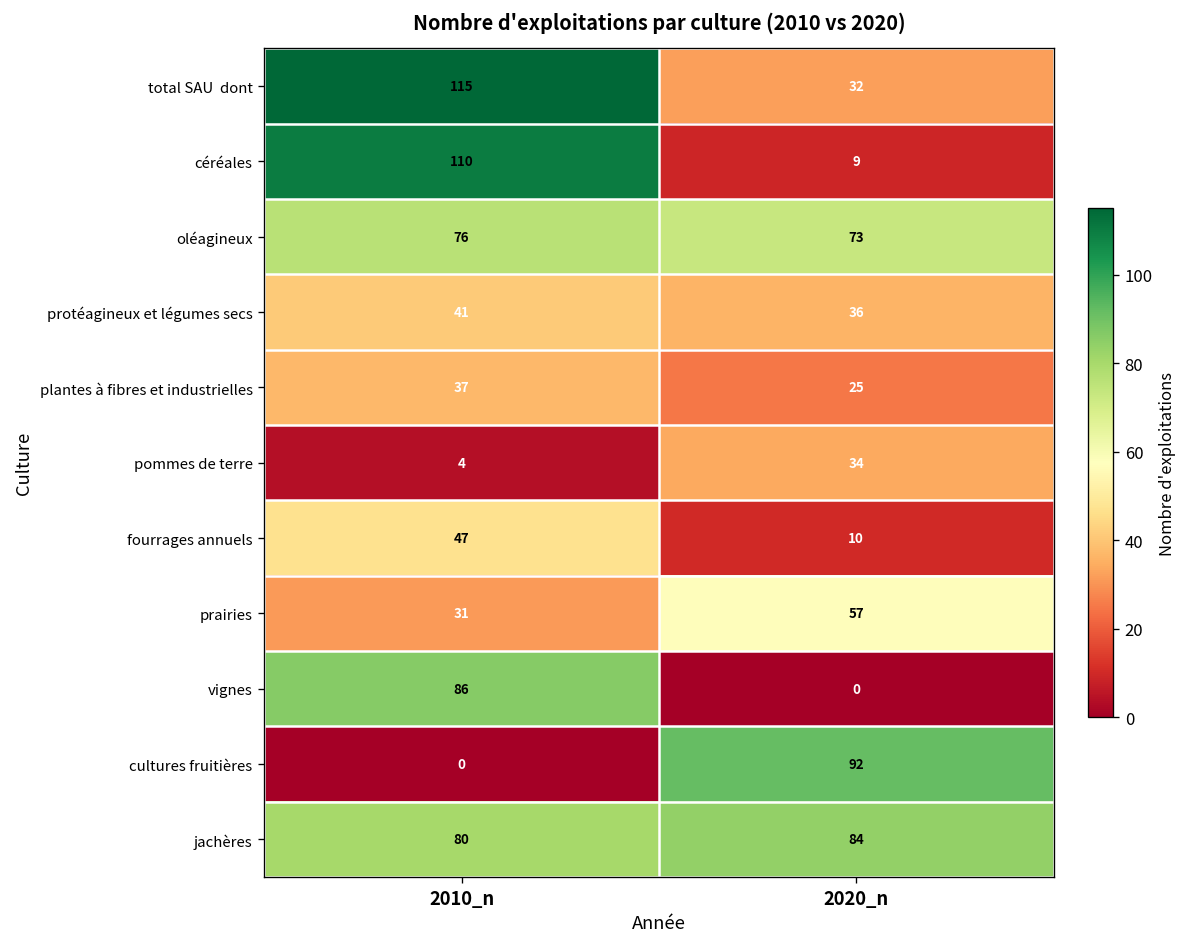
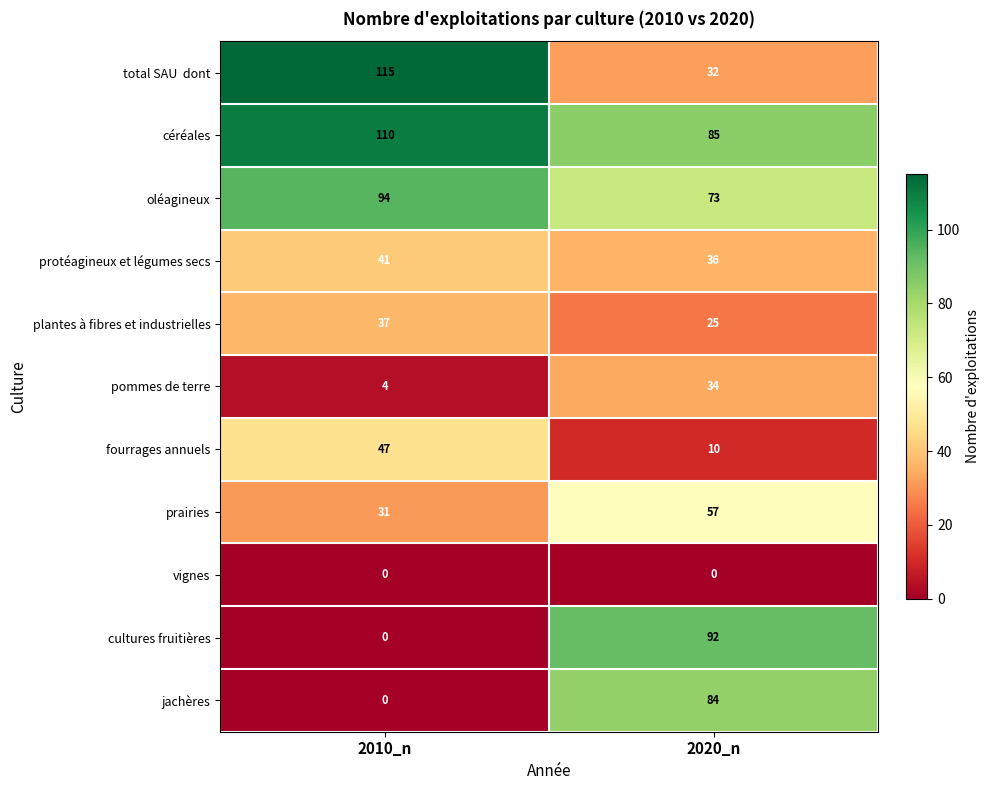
céréales, 2020_n: 9 -> 85
oléagineux, 2010_n: 76 -> 94
vignes, 2010_n: 86 -> 0
jachères, 2010_n: 80 -> 0
